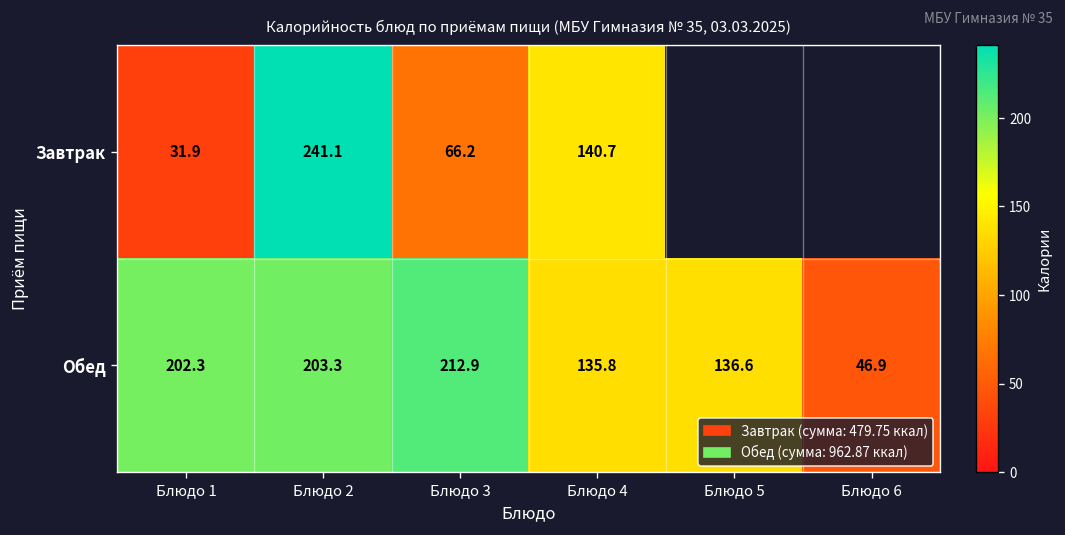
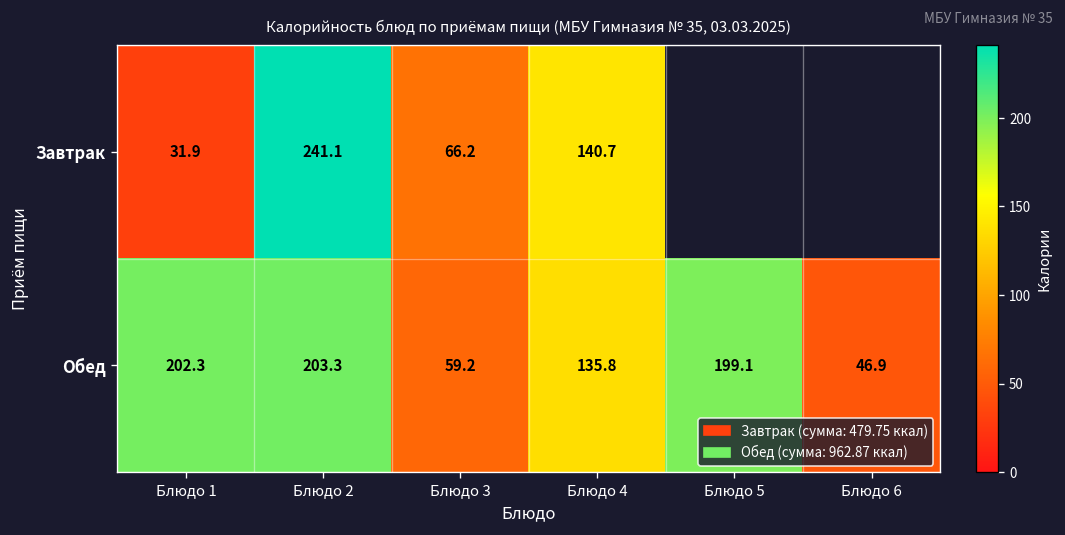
Обед, Блюдо 3: 212.9 -> 59.2
Обед, Блюдо 5: 136.6 -> 199.1
